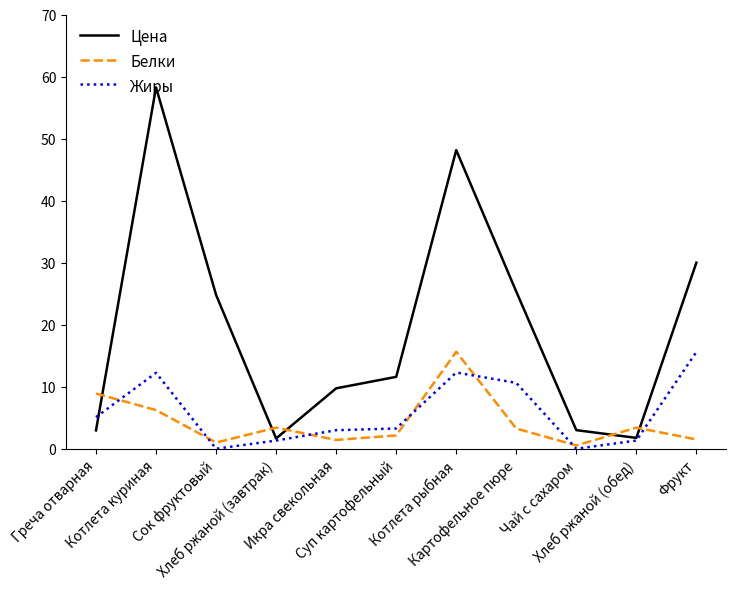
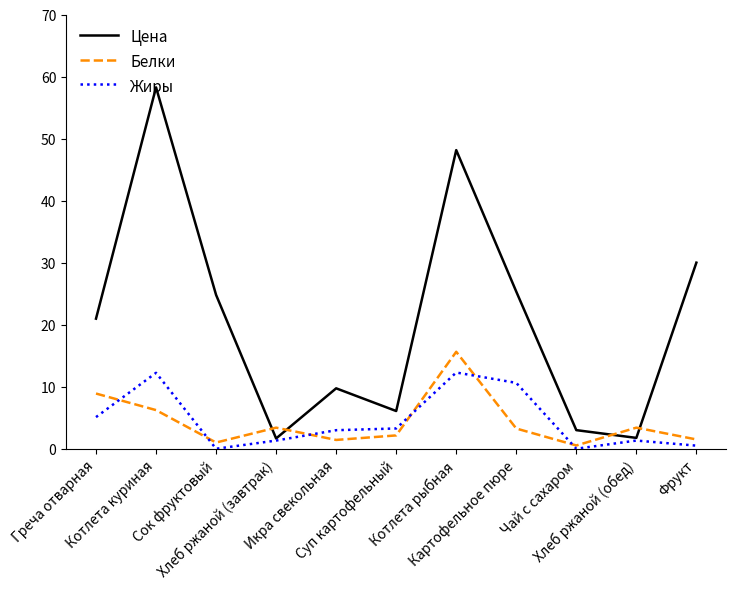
Цена, Греча отварная: 3 -> 21
Цена, Суп картофельный: 12 -> 6
Жиры, Фрукт: 16 -> 1
